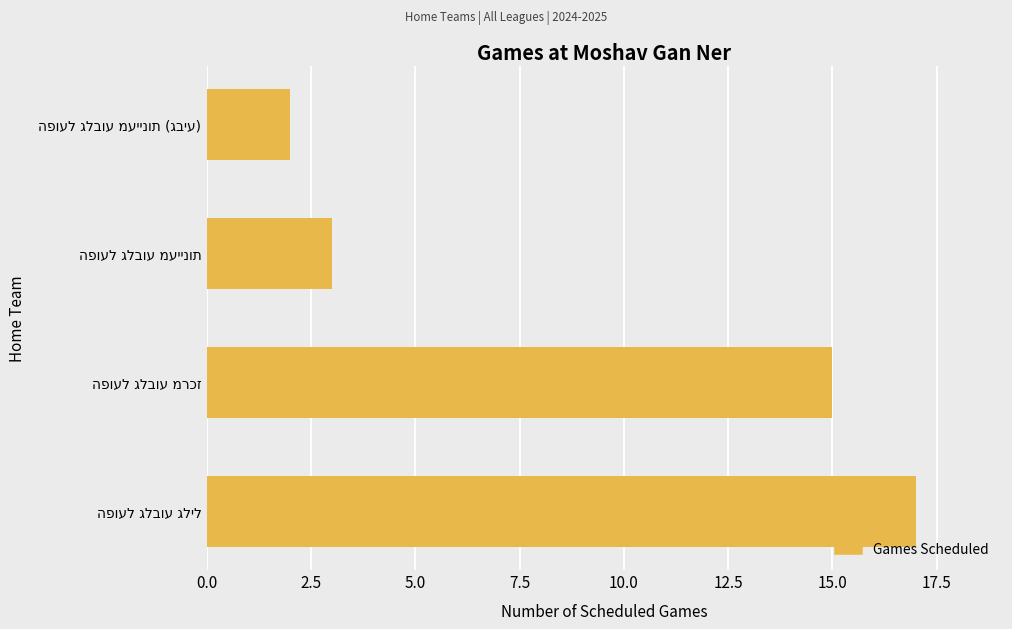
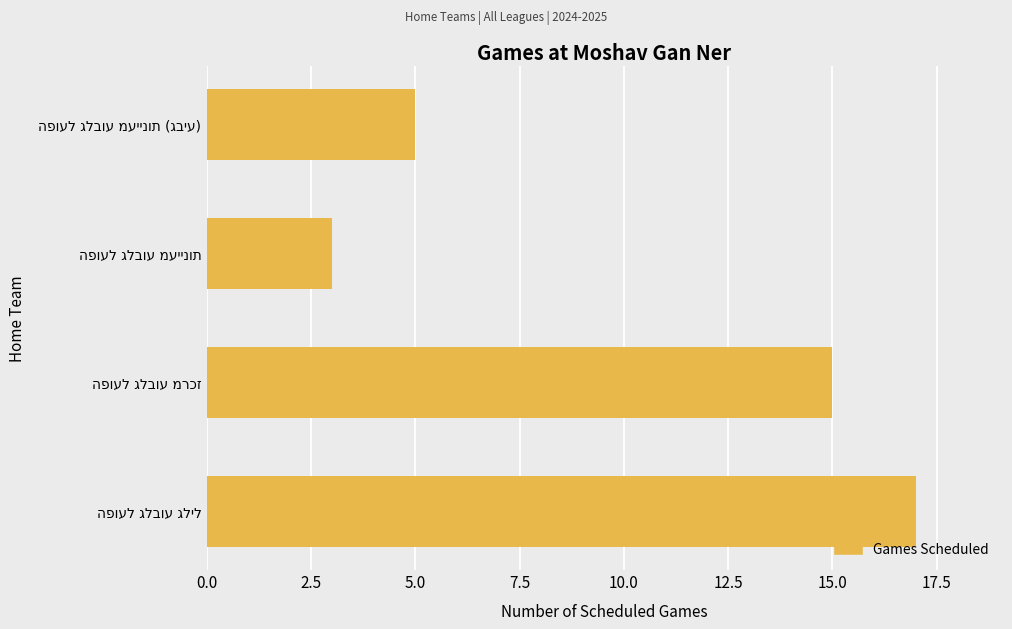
הפועל גלבוע מעיינות (גביע): 2 -> 5
